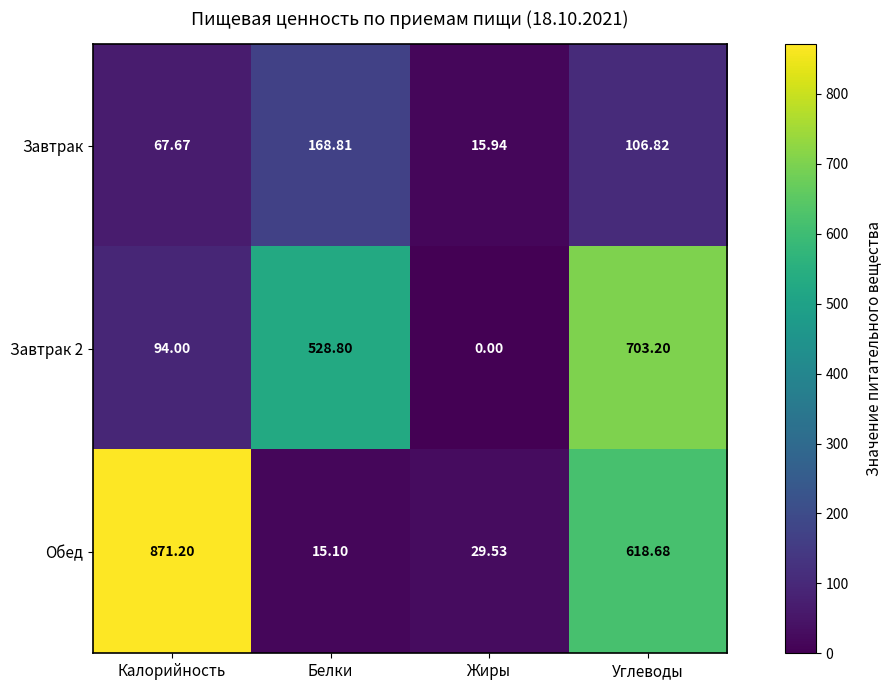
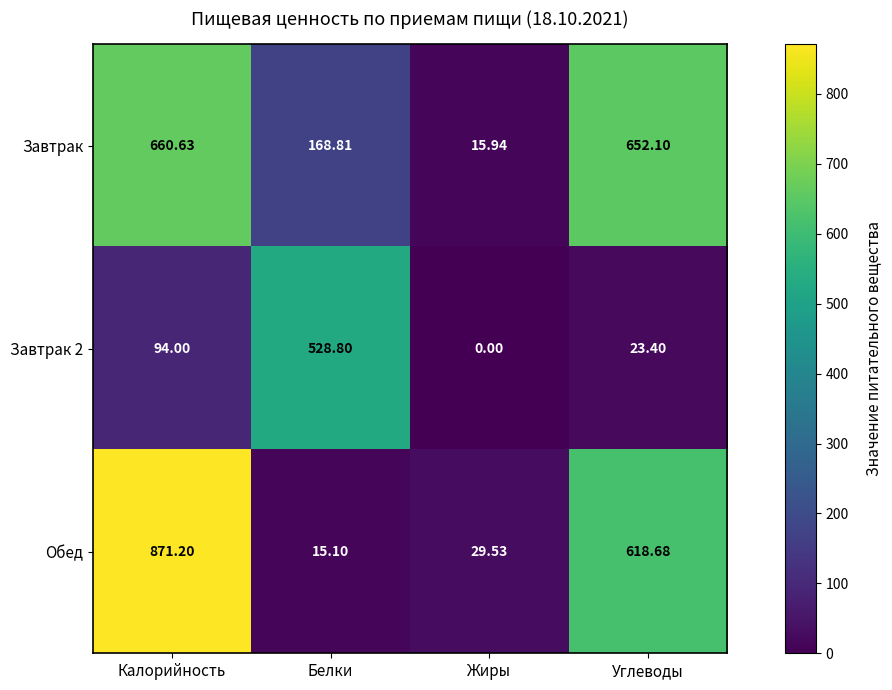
Завтрак, Калорийность: 67.67 -> 660.63
Завтрак, Углеводы: 106.82 -> 652.10
Завтрак 2, Углеводы: 703.20 -> 23.40
